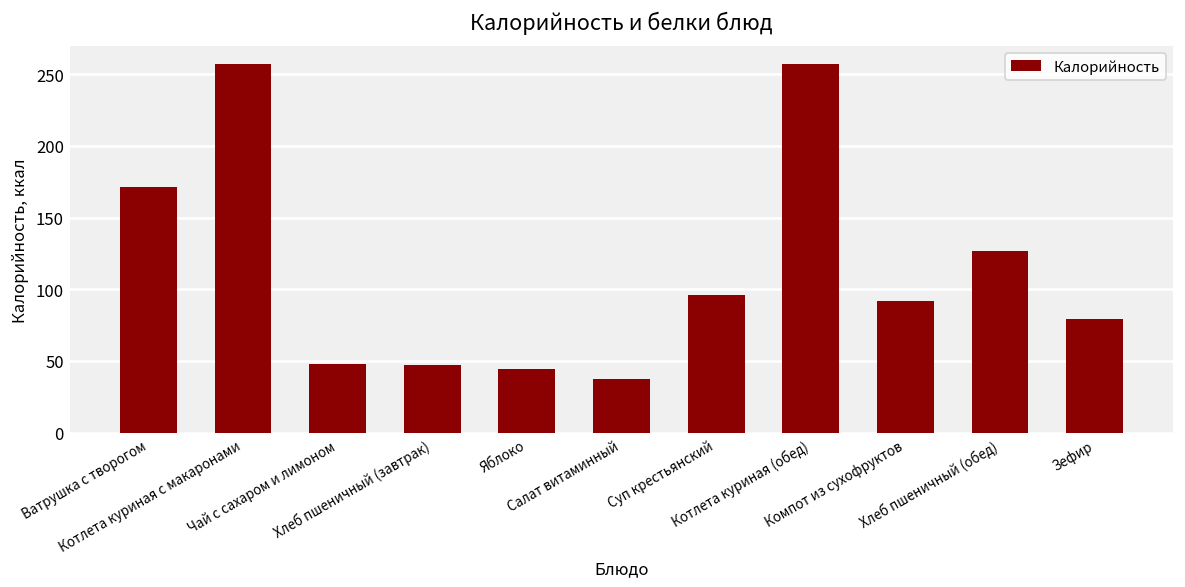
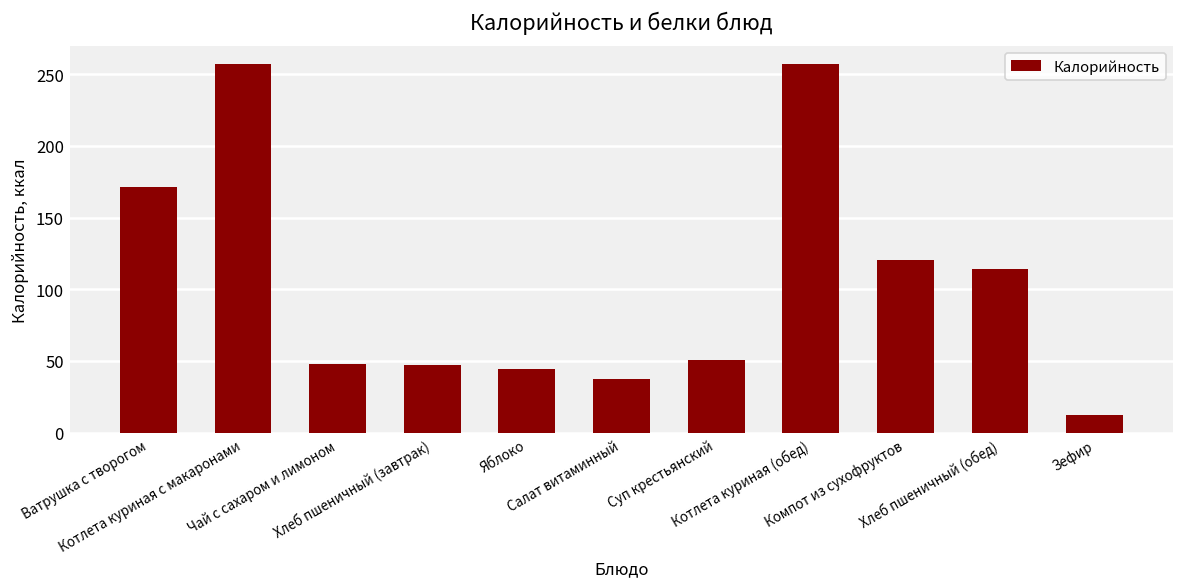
Суп крестьянский: 96 -> 51
Компот из сухофруктов: 92 -> 120
Хлеб пшеничный (обед): 127 -> 114
Зефир: 79 -> 12
